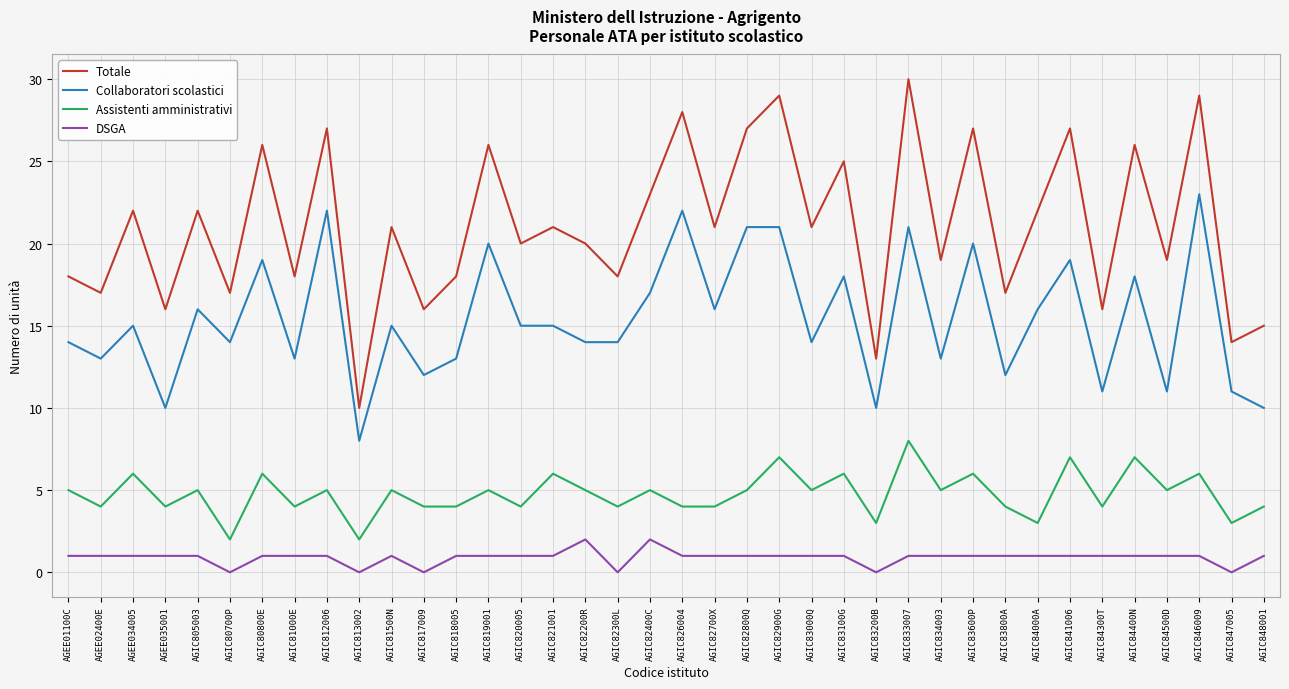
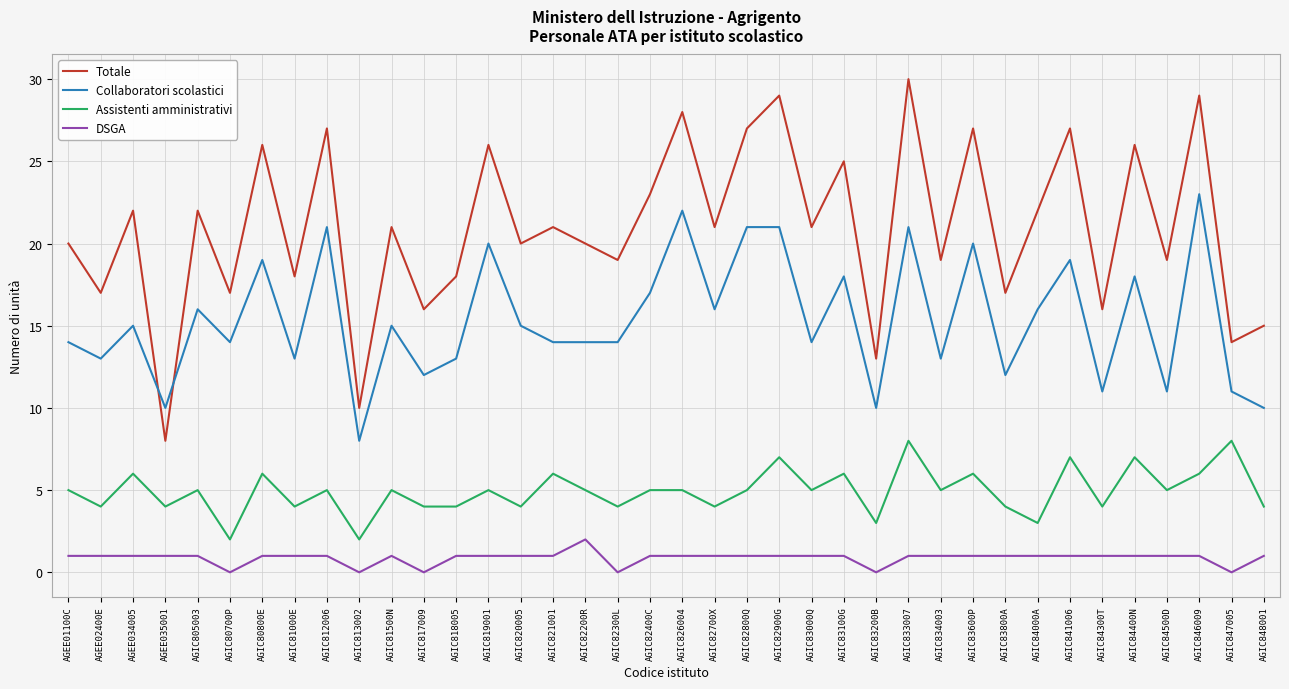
Totale, AGEE01100C: 18 -> 20
Totale, AGEE035001: 16 -> 8
Collaboratori scolastici, AGIC812006: 22 -> 21
Collaboratori scolastici, AGIC821001: 15 -> 14
Totale, AGIC82300L: 18 -> 19
DSGA, AGIC82400C: 2 -> 1
Assistenti amministrativi, AGIC826004: 4 -> 5
Assistenti amministrativi, AGIC847005: 3 -> 8
